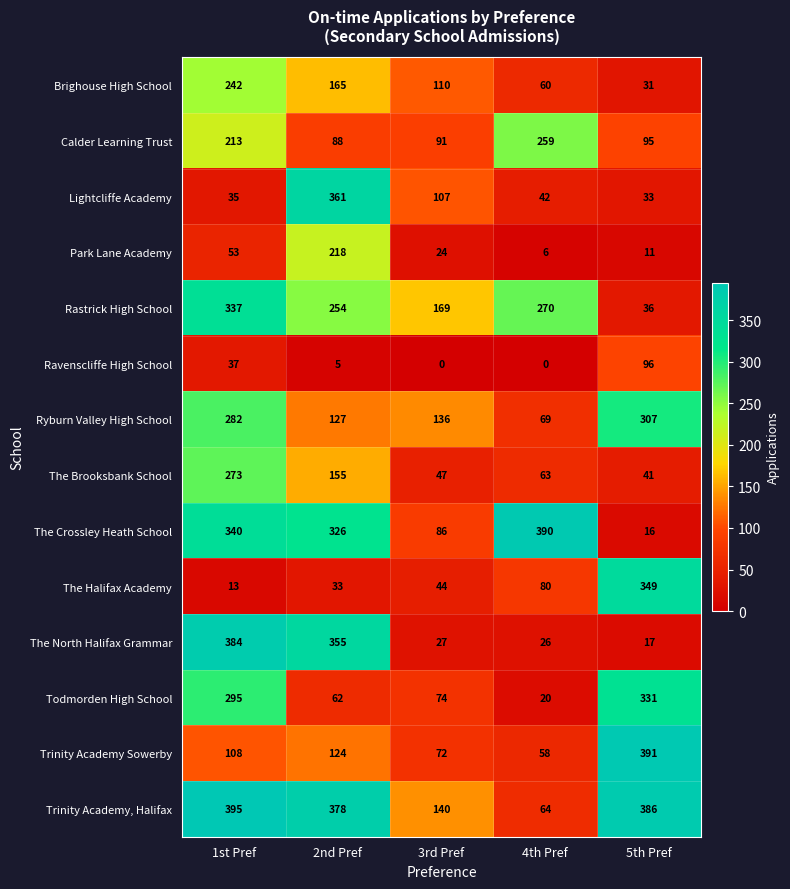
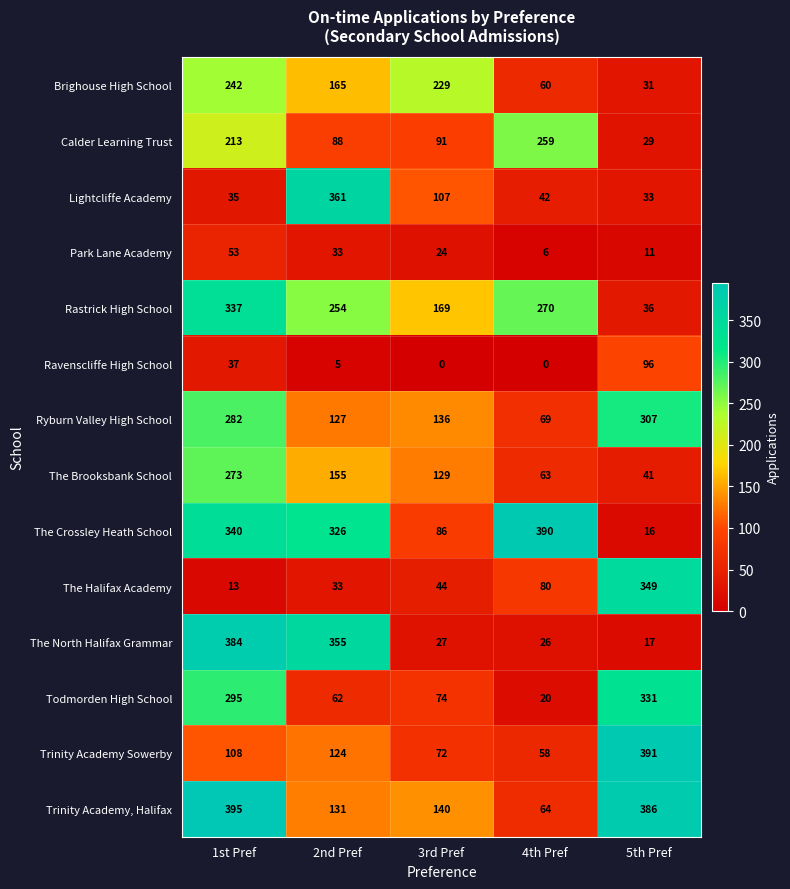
Brighouse High School, 3rd Pref: 110 -> 229
Calder Learning Trust, 5th Pref: 95 -> 29
Park Lane Academy, 2nd Pref: 218 -> 33
The Brooksbank School, 3rd Pref: 47 -> 129
Trinity Academy, Halifax, 2nd Pref: 378 -> 131
